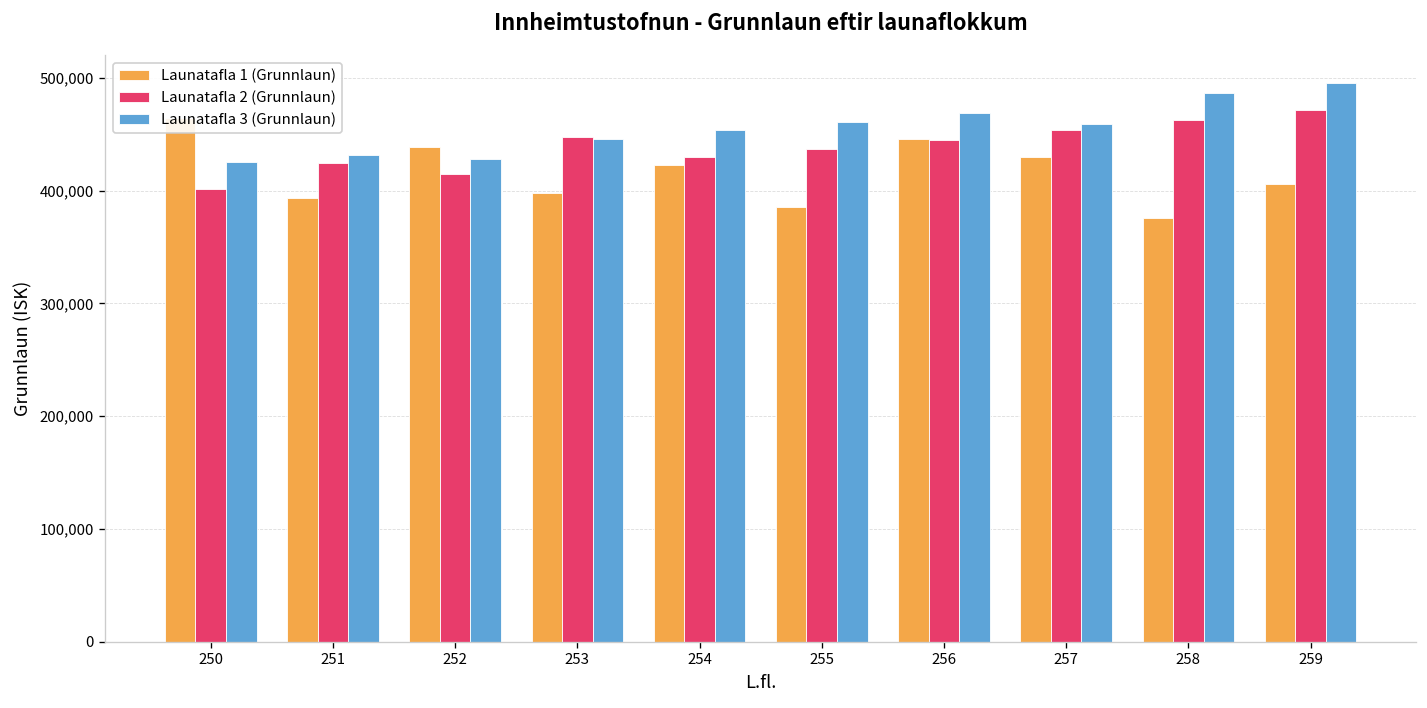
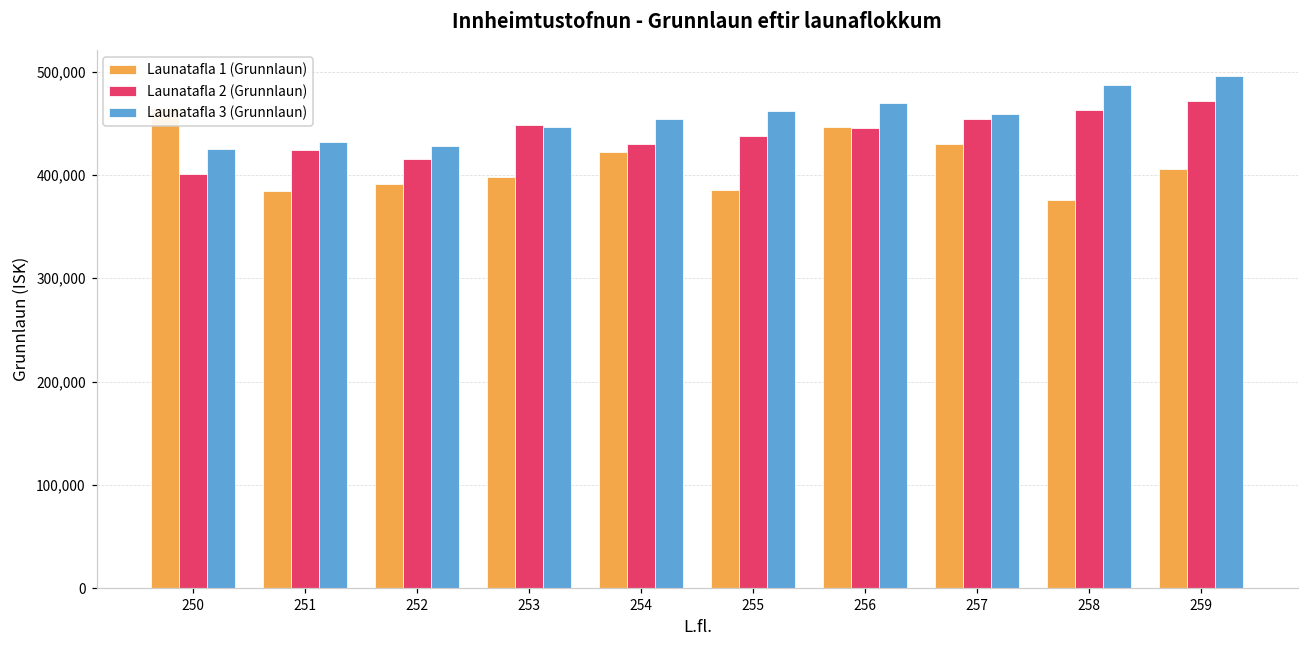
Launatafla 1 (Grunnlaun), 251: 390,000 -> 380,000
Launatafla 1 (Grunnlaun), 252: 440,000 -> 390,000
